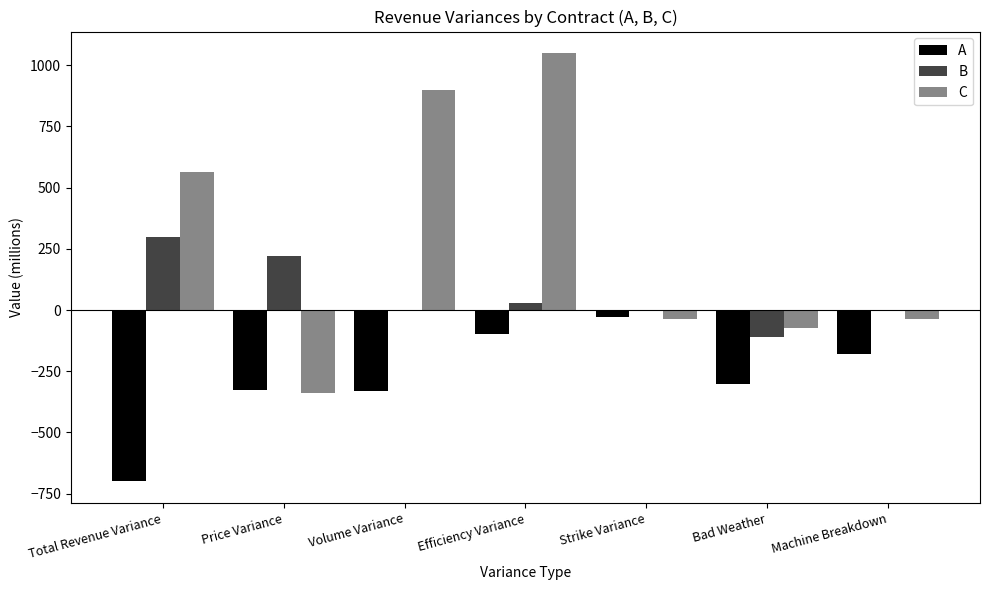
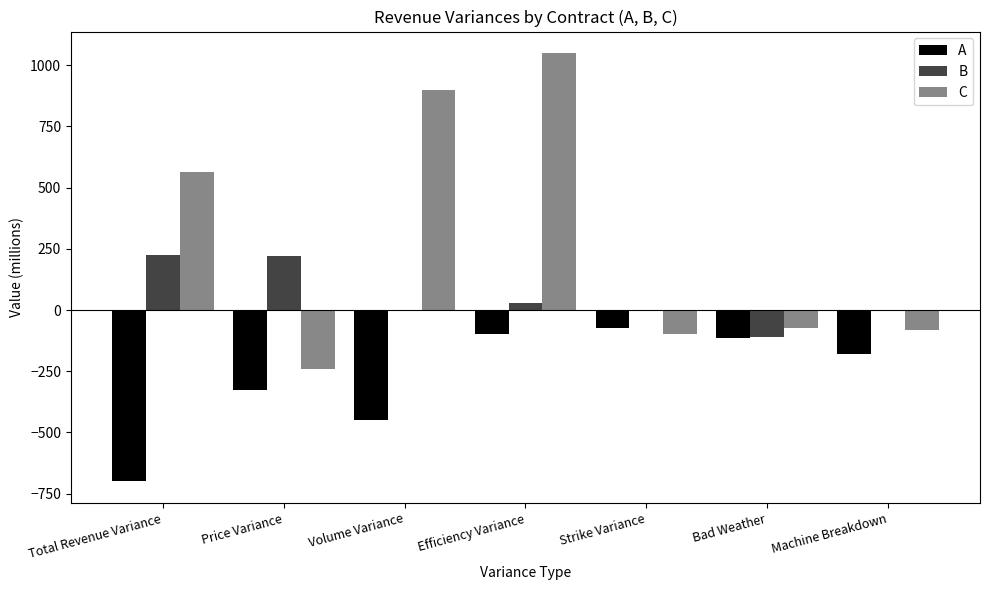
B, Total Revenue Variance: 300 -> 230
C, Price Variance: -340 -> -240
A, Volume Variance: -330 -> -450
A, Strike Variance: -30 -> -80
C, Strike Variance: -40 -> -100
A, Bad Weather: -300 -> -110
C, Machine Breakdown: -40 -> -80
